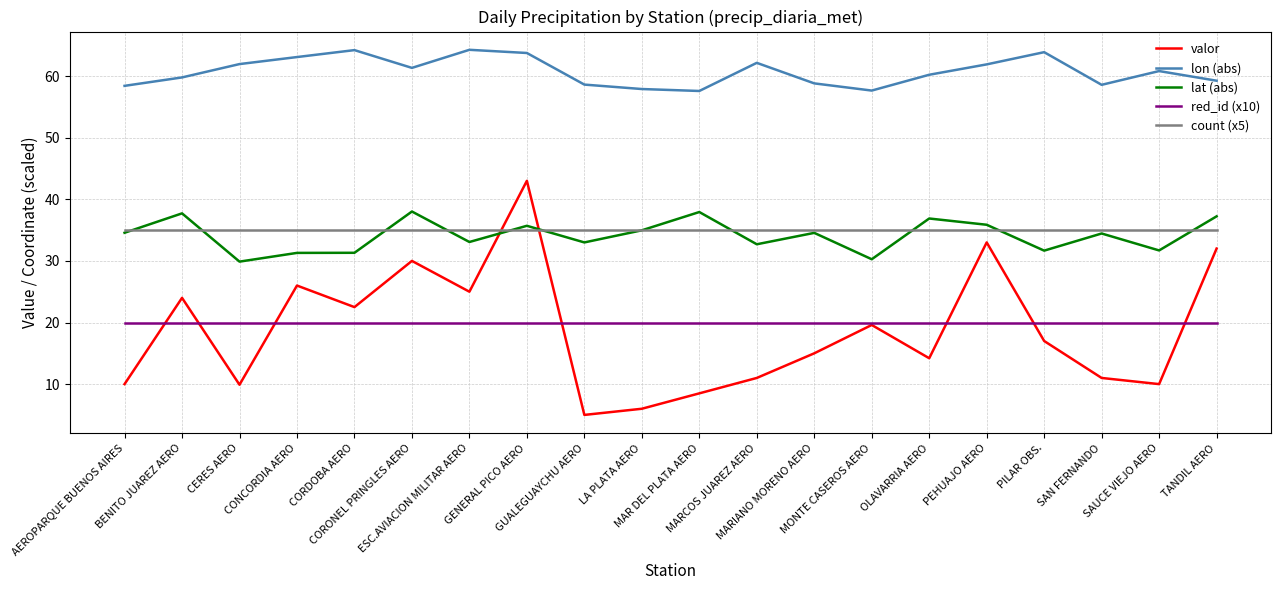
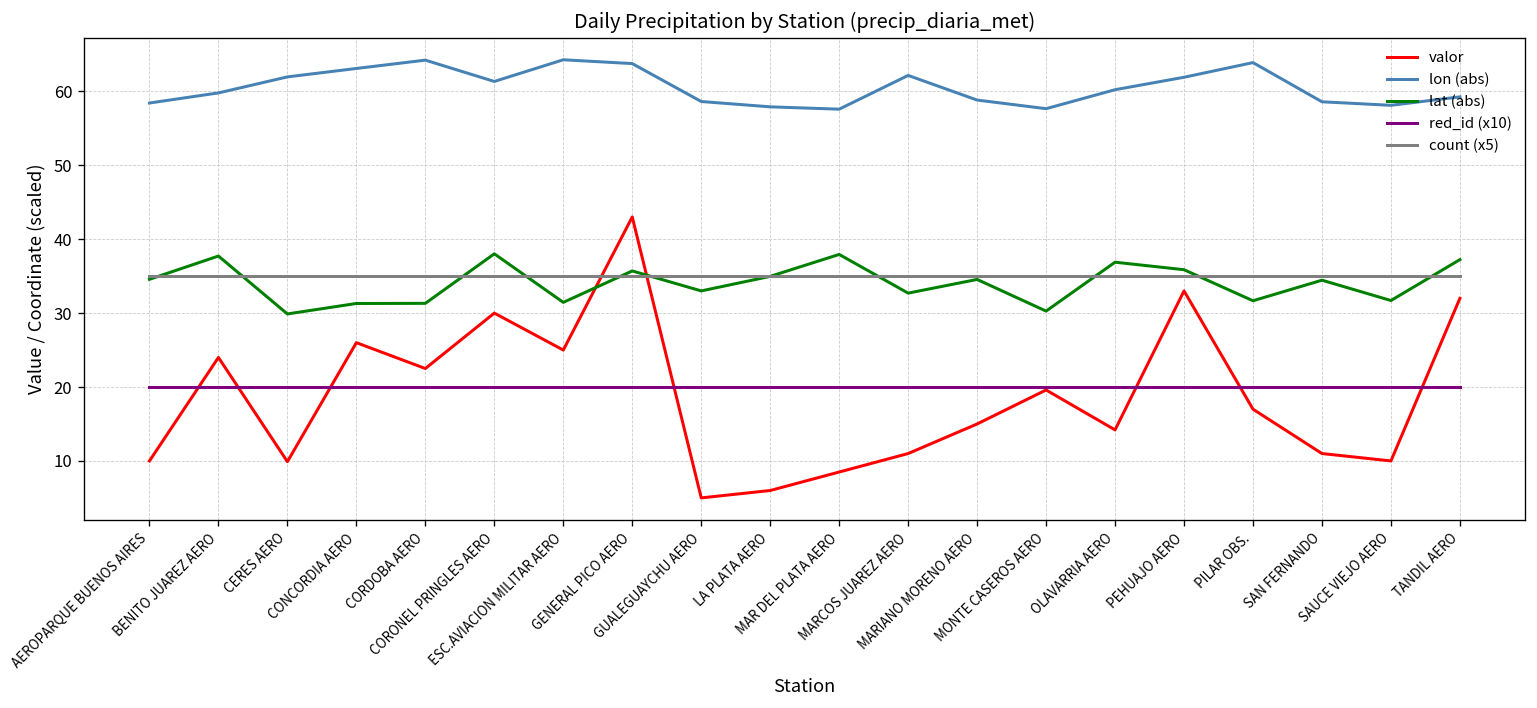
lat (abs), ESC.AVIACION MILITAR AERO: 33 -> 31
lon (abs), SAUCE VIEJO AERO: 61 -> 58
